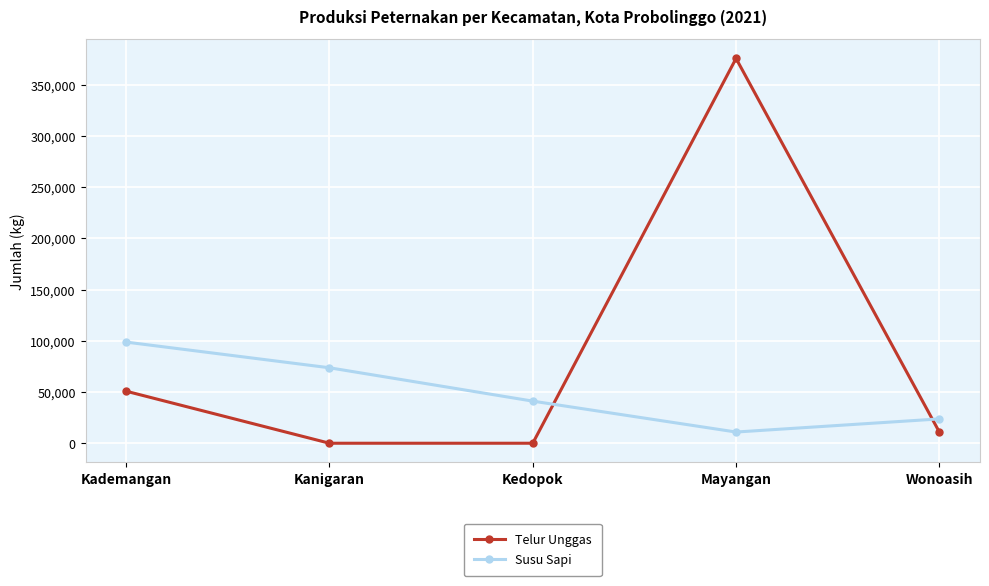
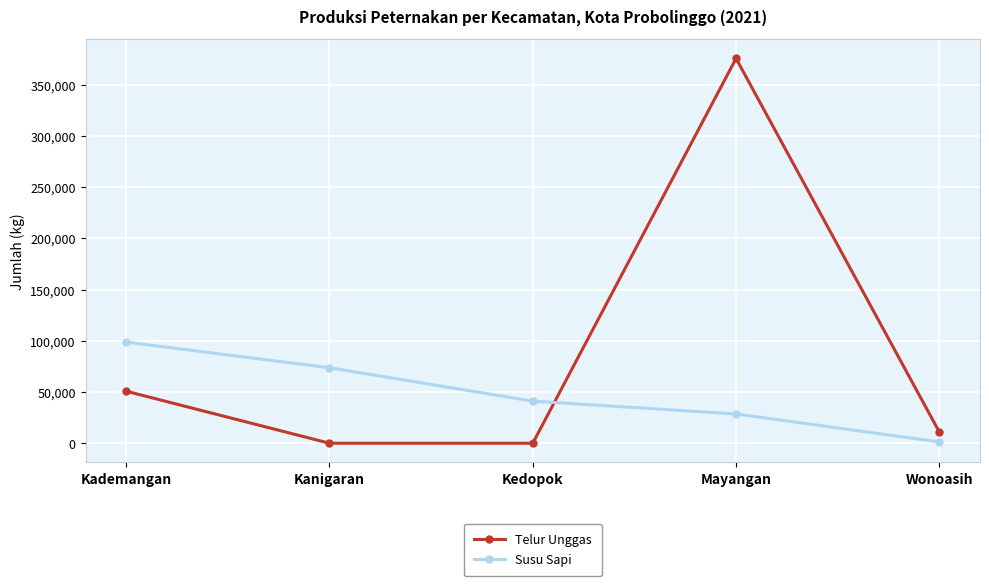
Susu Sapi, Mayangan: 11,000 -> 29,000
Susu Sapi, Wonoasih: 24,000 -> 1,000
